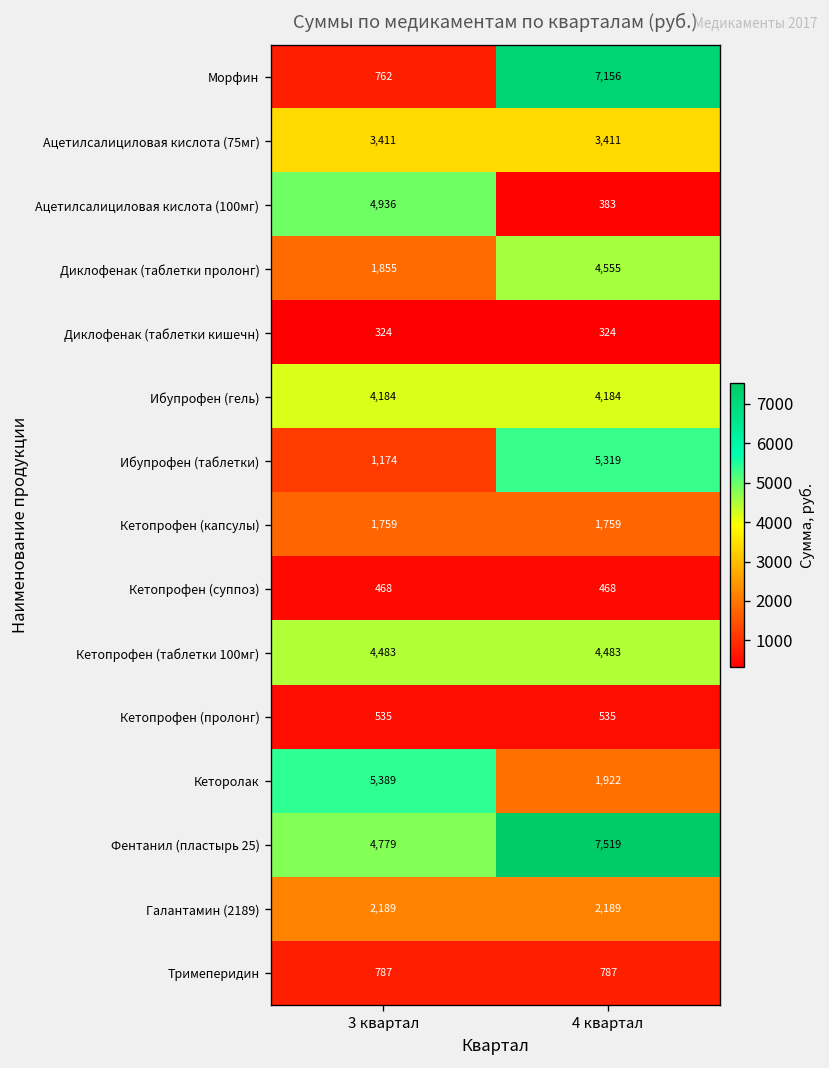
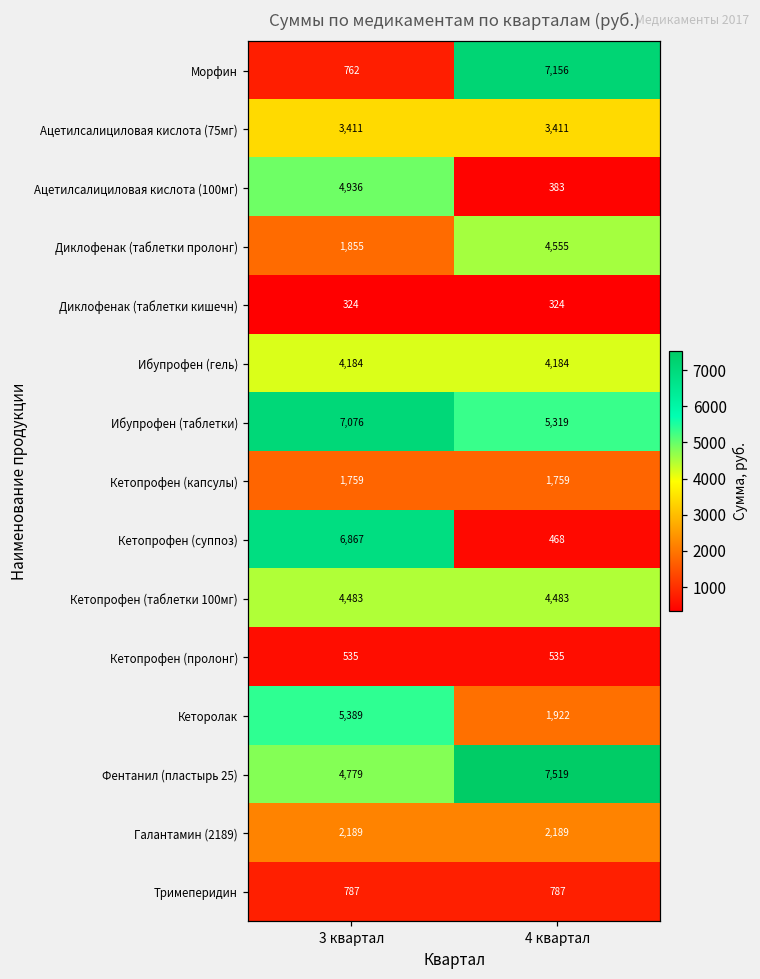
Ибупрофен (таблетки), 3 квартал: 1,174 -> 7,076
Кетопрофен (суппоз), 3 квартал: 468 -> 6,867
